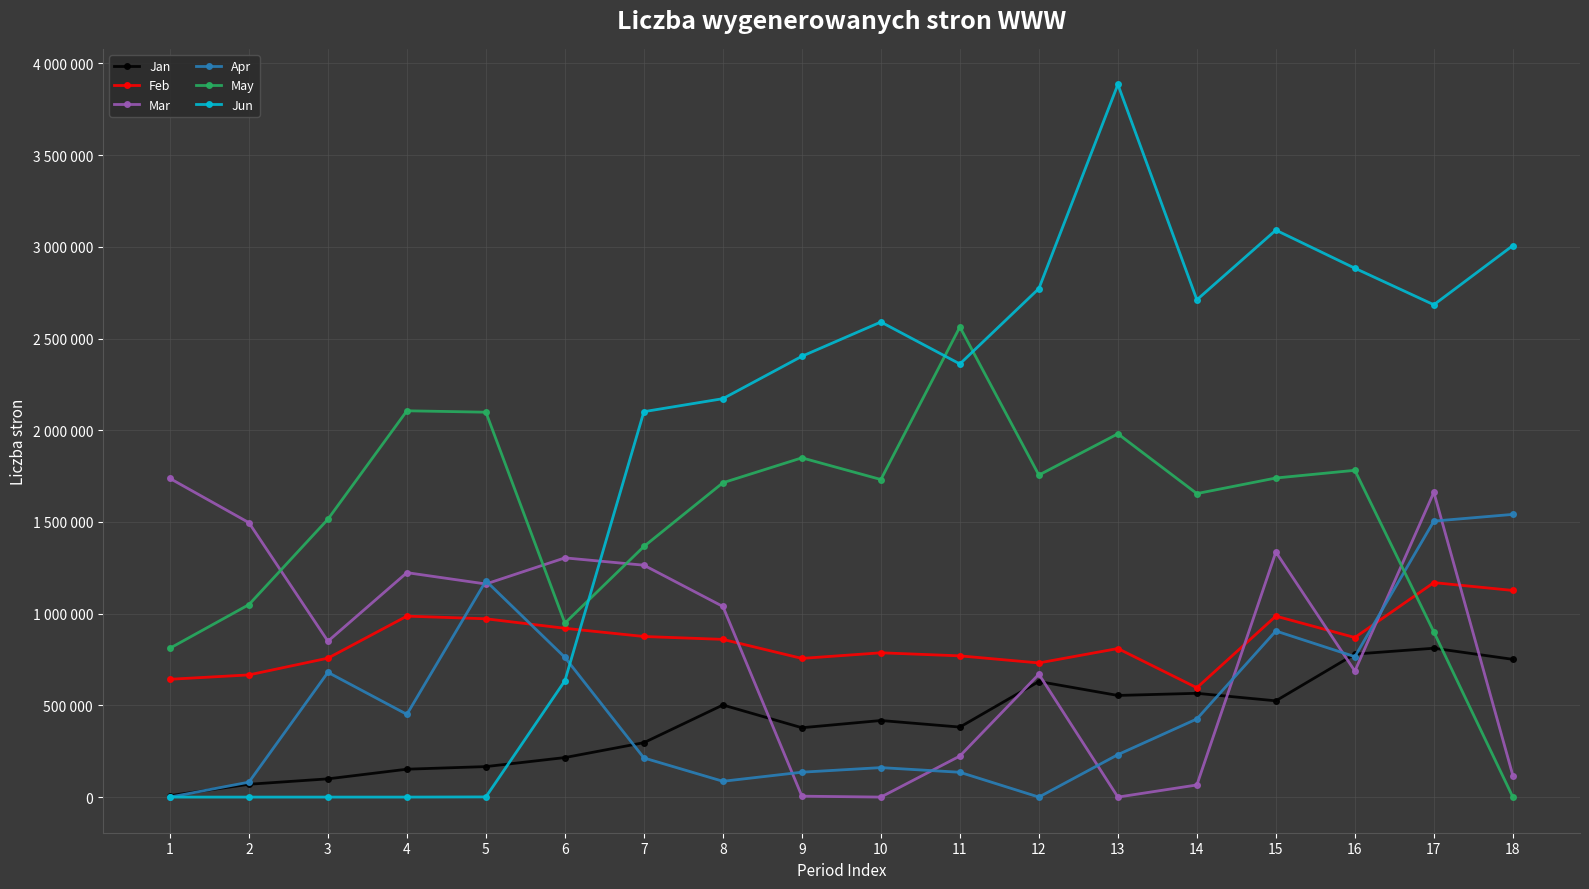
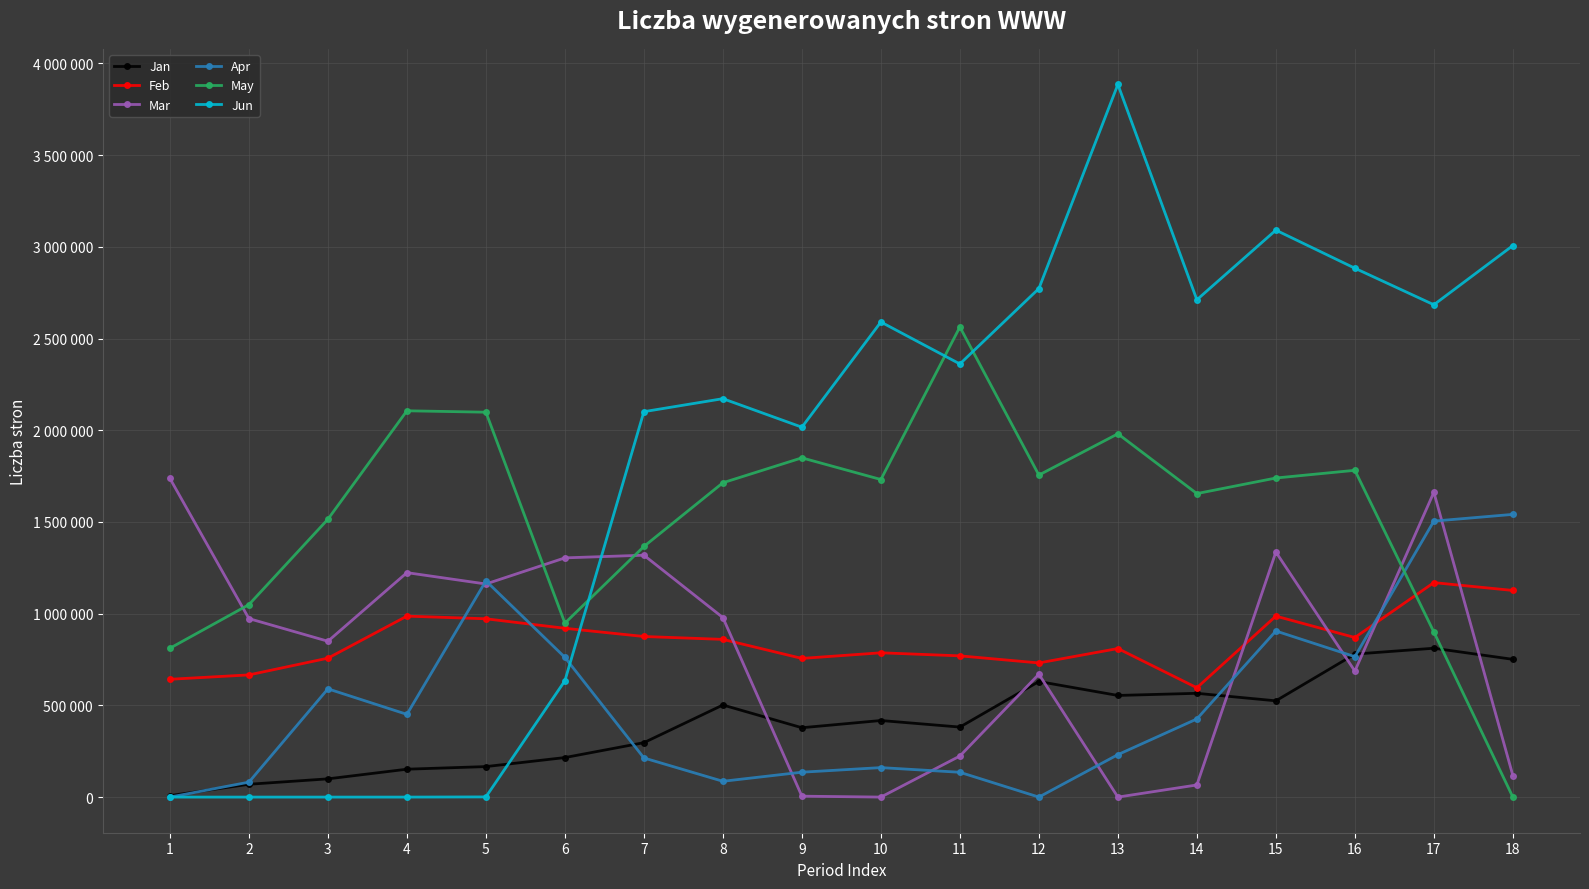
Mar, 2: 1500000 -> 970000
Apr, 3: 680000 -> 590000
Mar, 7: 1260000 -> 1320000
Mar, 8: 1040000 -> 980000
Jun, 9: 2400000 -> 2020000
